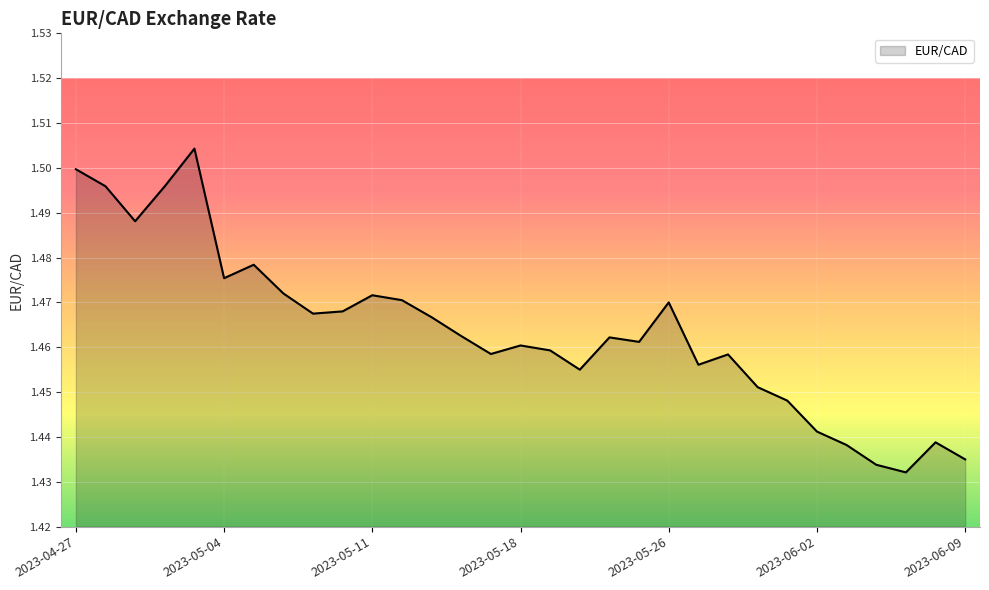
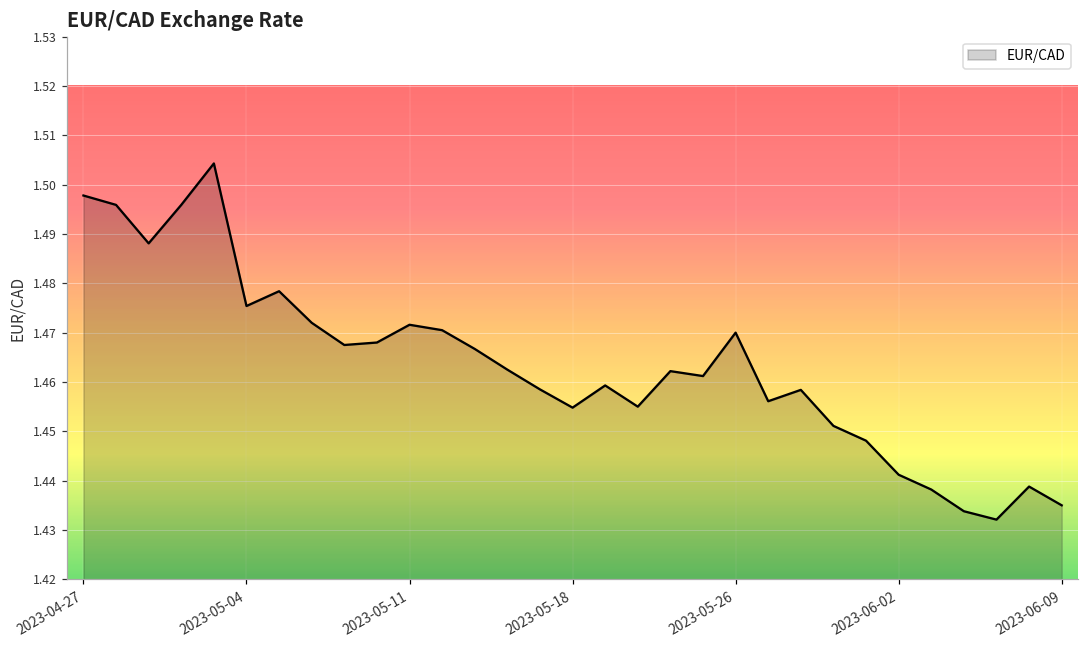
2023-04-27: 1.500 -> 1.498
2023-05-18: 1.460 -> 1.455
